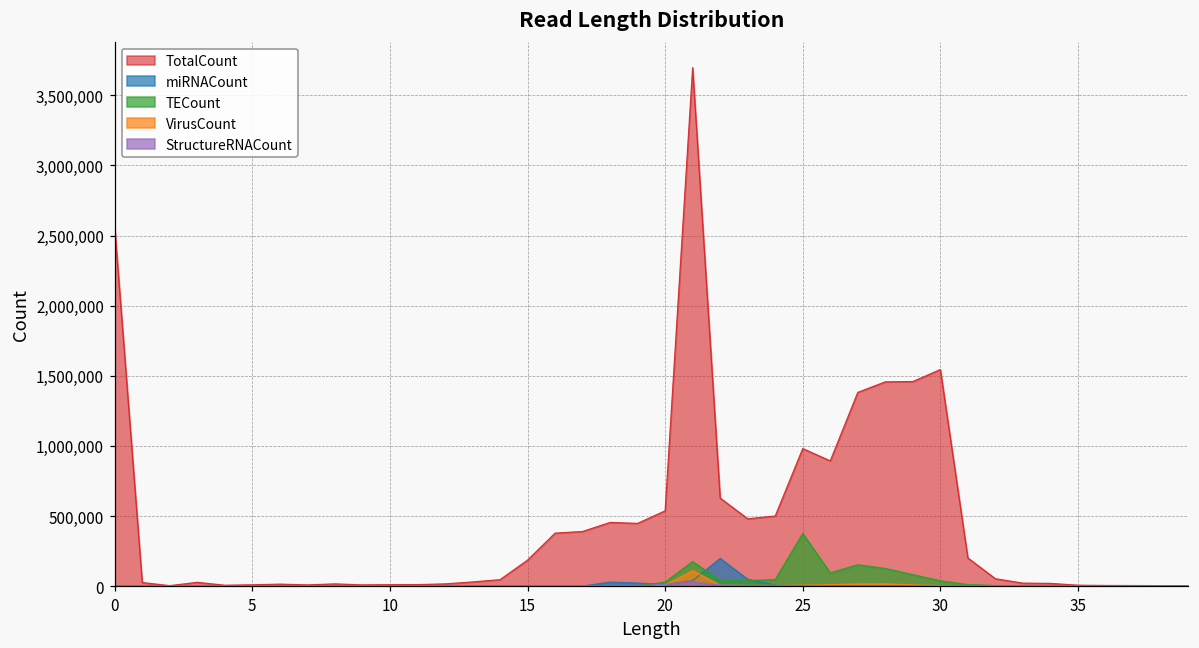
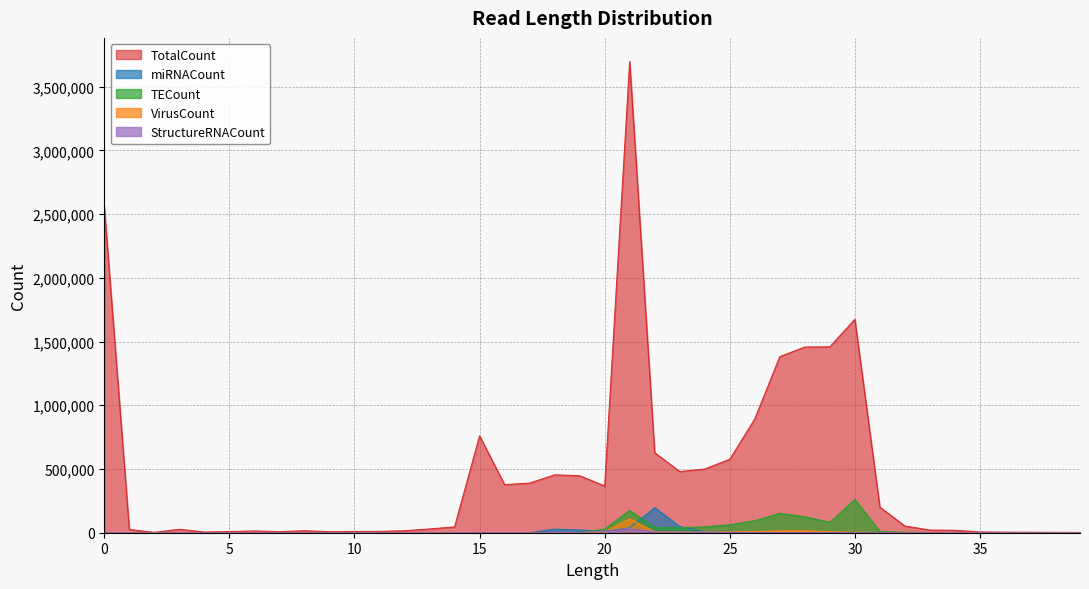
TotalCount, 15: 190,000 -> 760,000
TotalCount, 20: 540,000 -> 370,000
TotalCount, 25: 980,000 -> 580,000
TECount, 25: 370,000 -> 60,000
TotalCount, 30: 1,540,000 -> 1,670,000
TECount, 30: 40,000 -> 260,000
